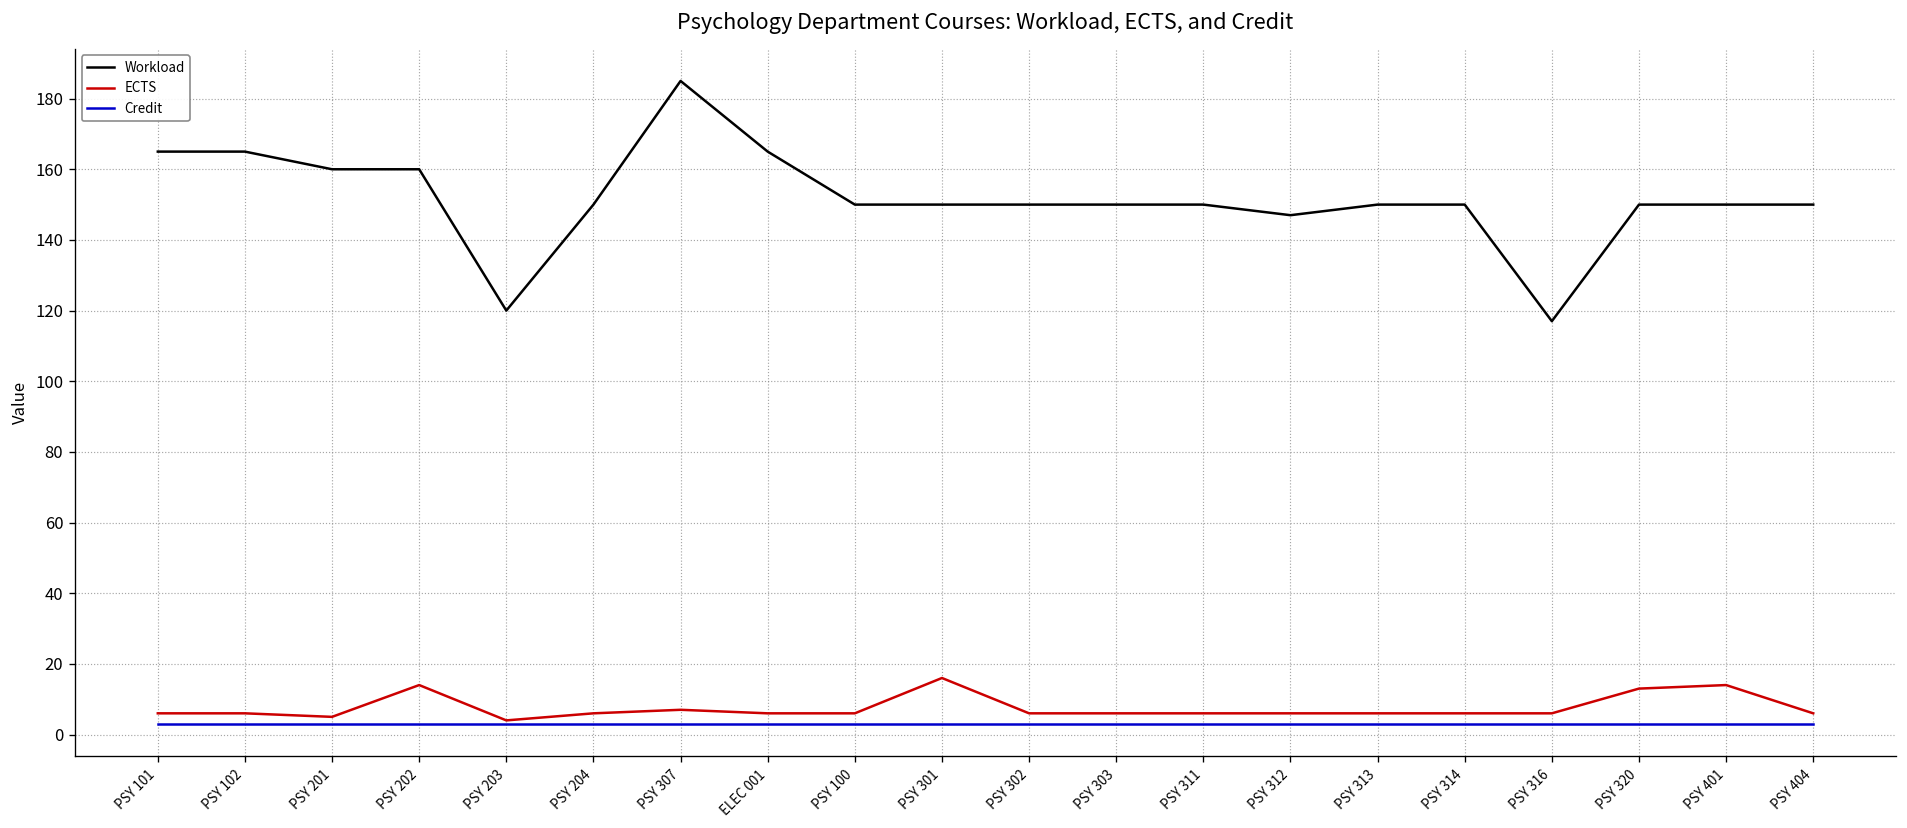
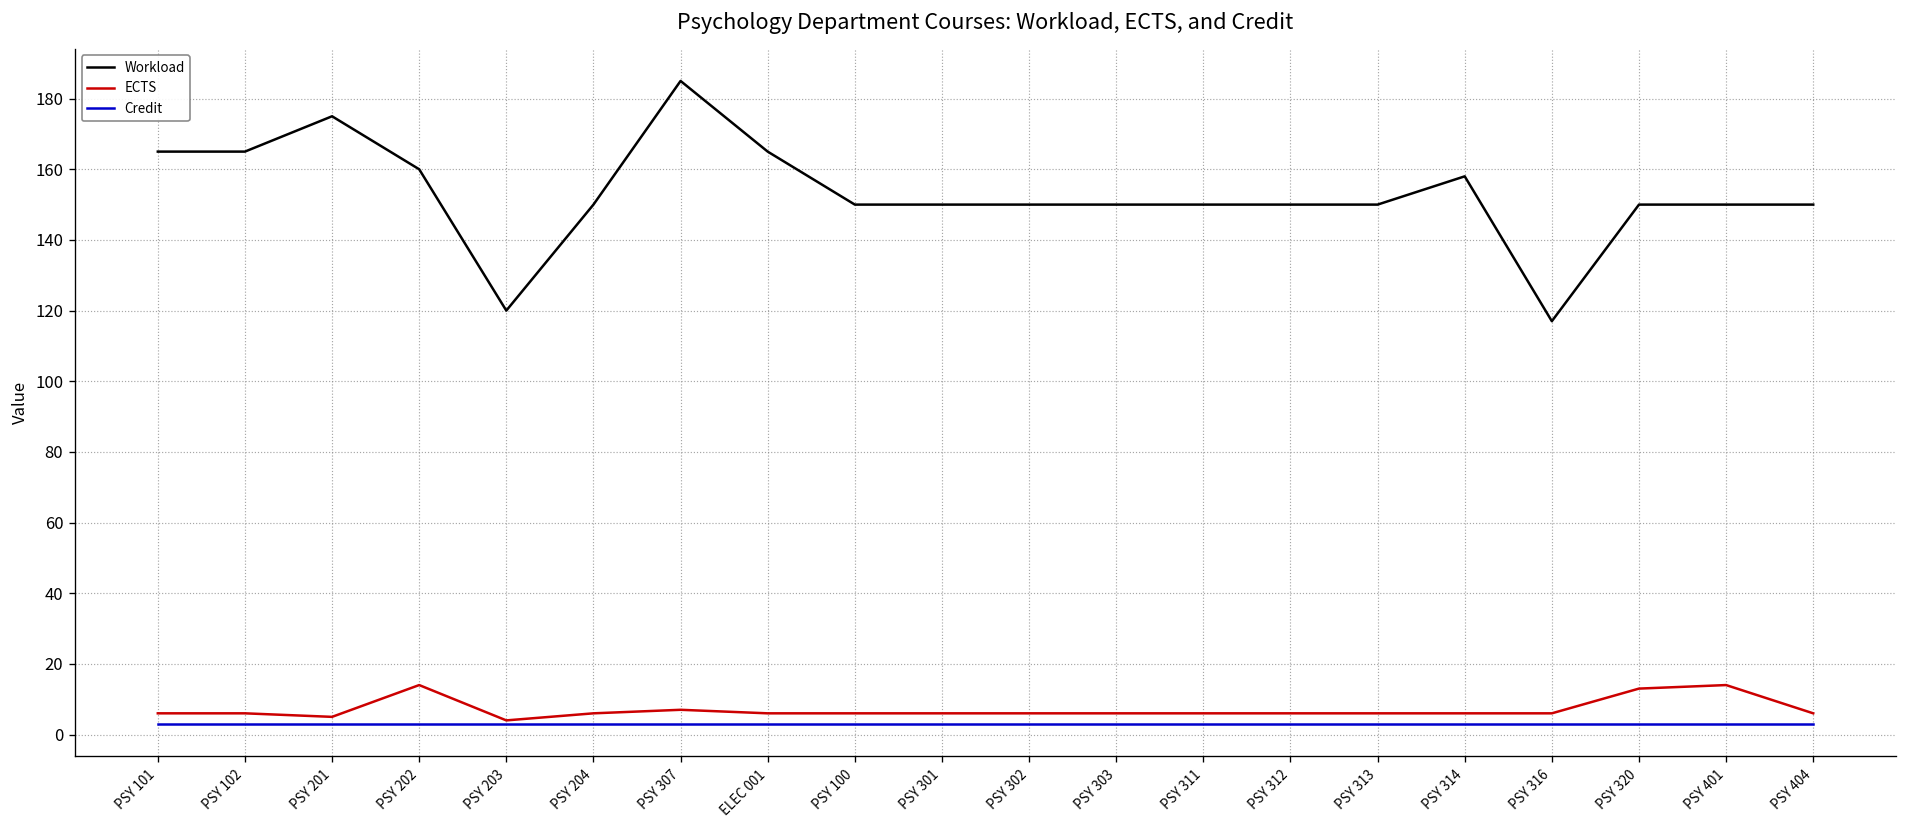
Workload, PSY 201: 160 -> 175
ECTS, PSY 301: 16 -> 6
Workload, PSY 312: 147 -> 150
Workload, PSY 314: 150 -> 158
